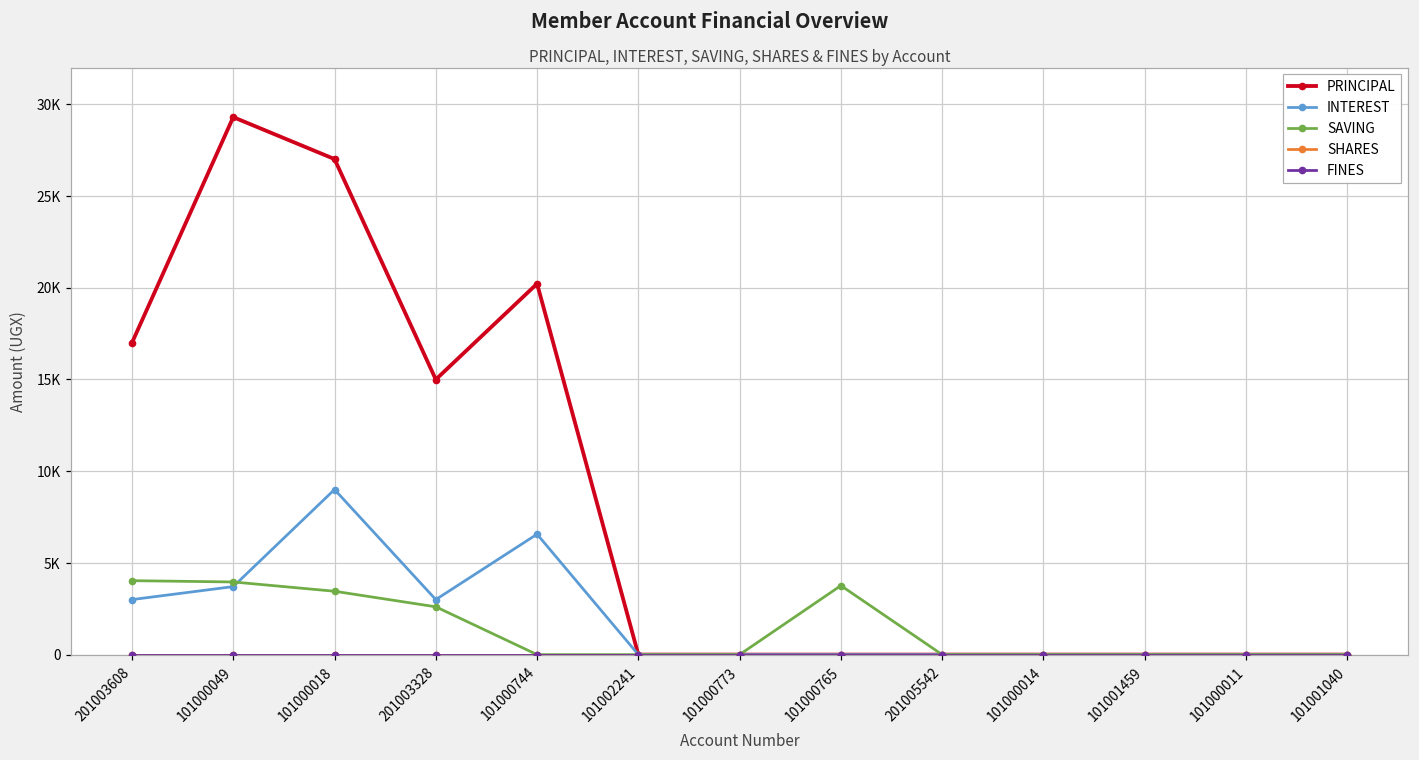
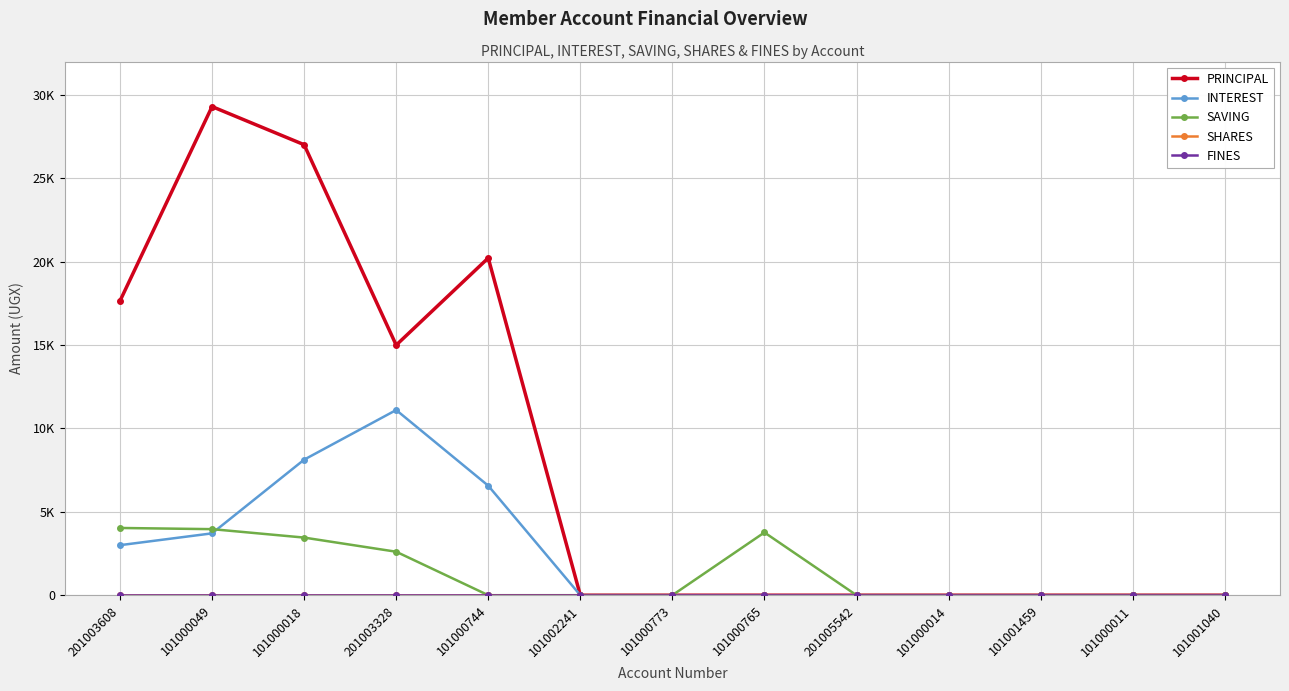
PRINCIPAL, 201003608: 17000 -> 17600
INTEREST, 101000018: 9000 -> 8100
INTEREST, 201003328: 3000 -> 11100
